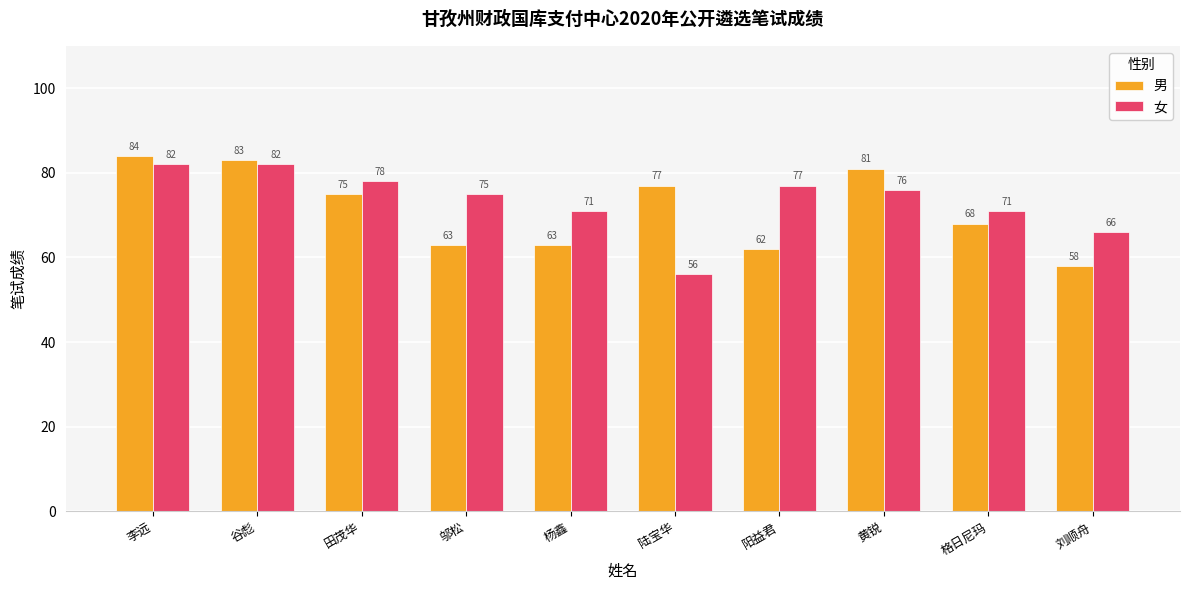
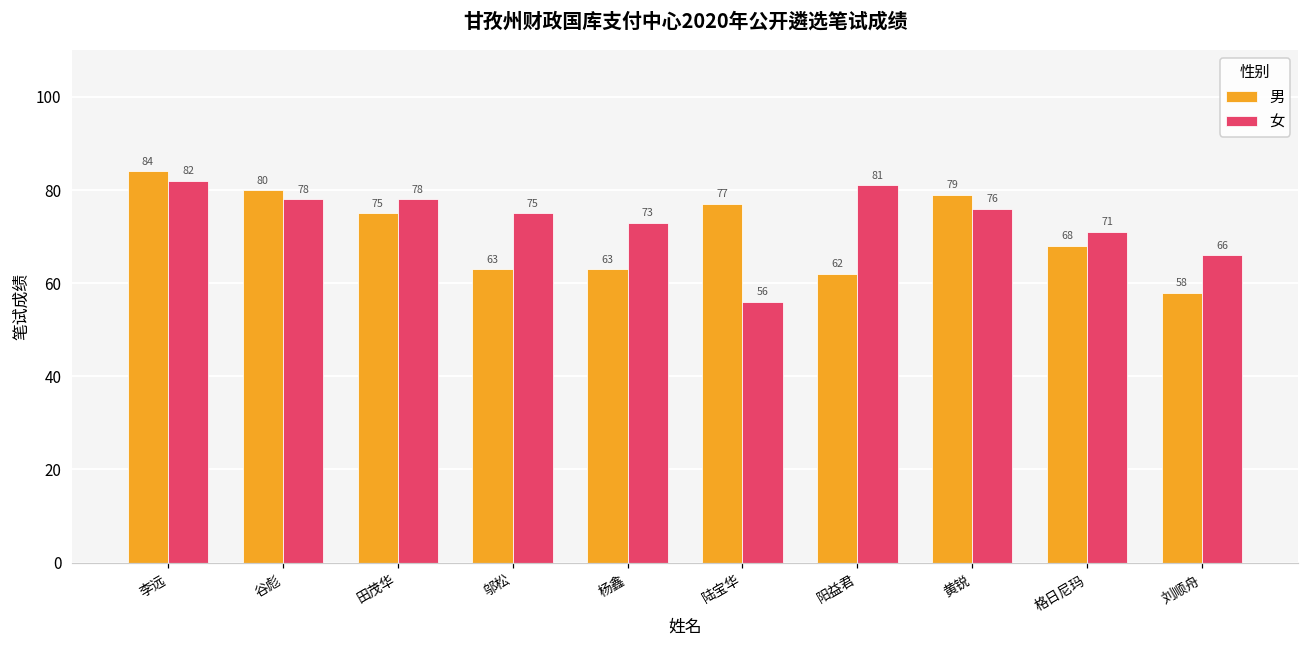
男, 谷彪: 83 -> 80
女, 谷彪: 82 -> 78
女, 杨鑫: 71 -> 73
女, 阳益君: 77 -> 81
男, 黄锐: 81 -> 79
